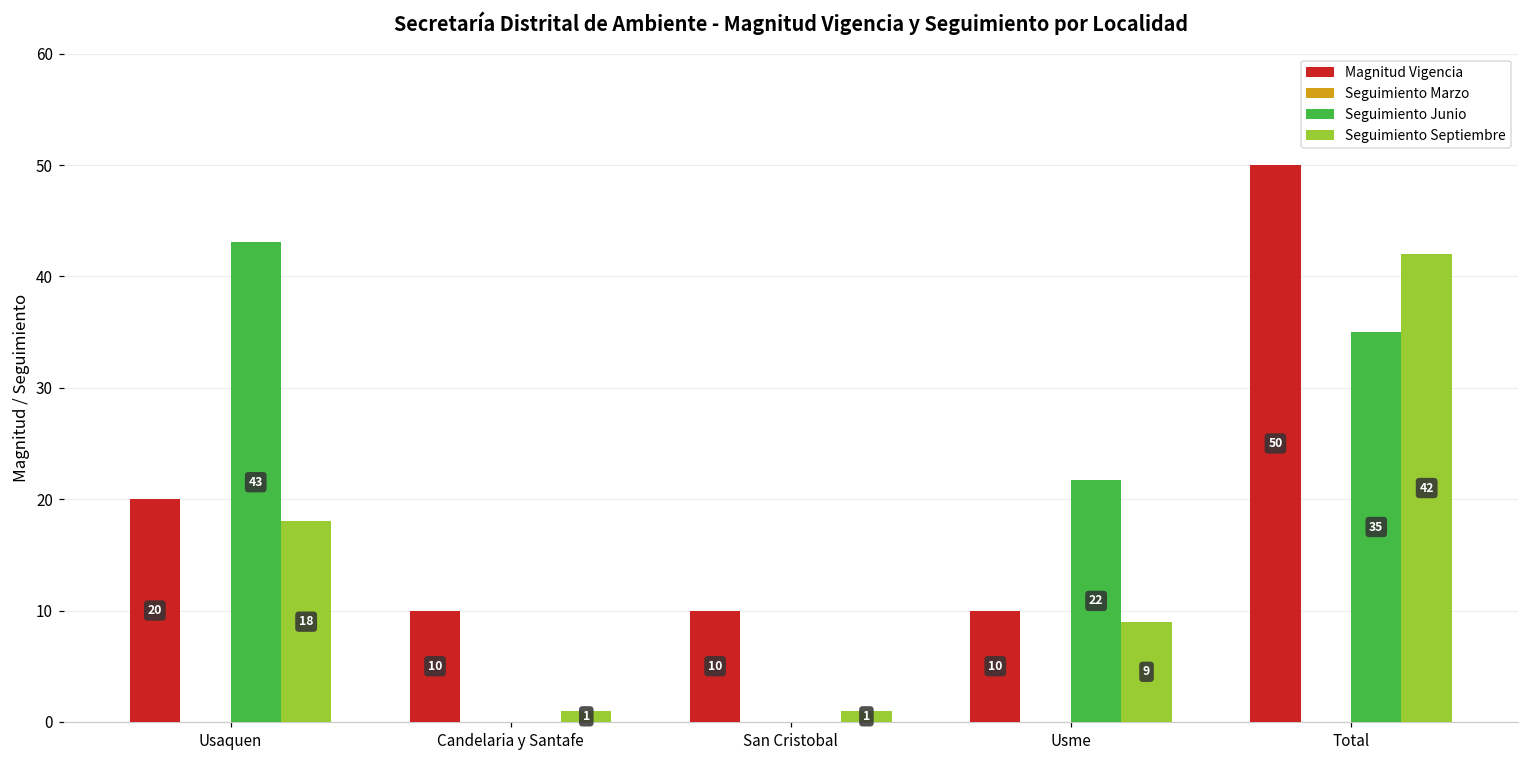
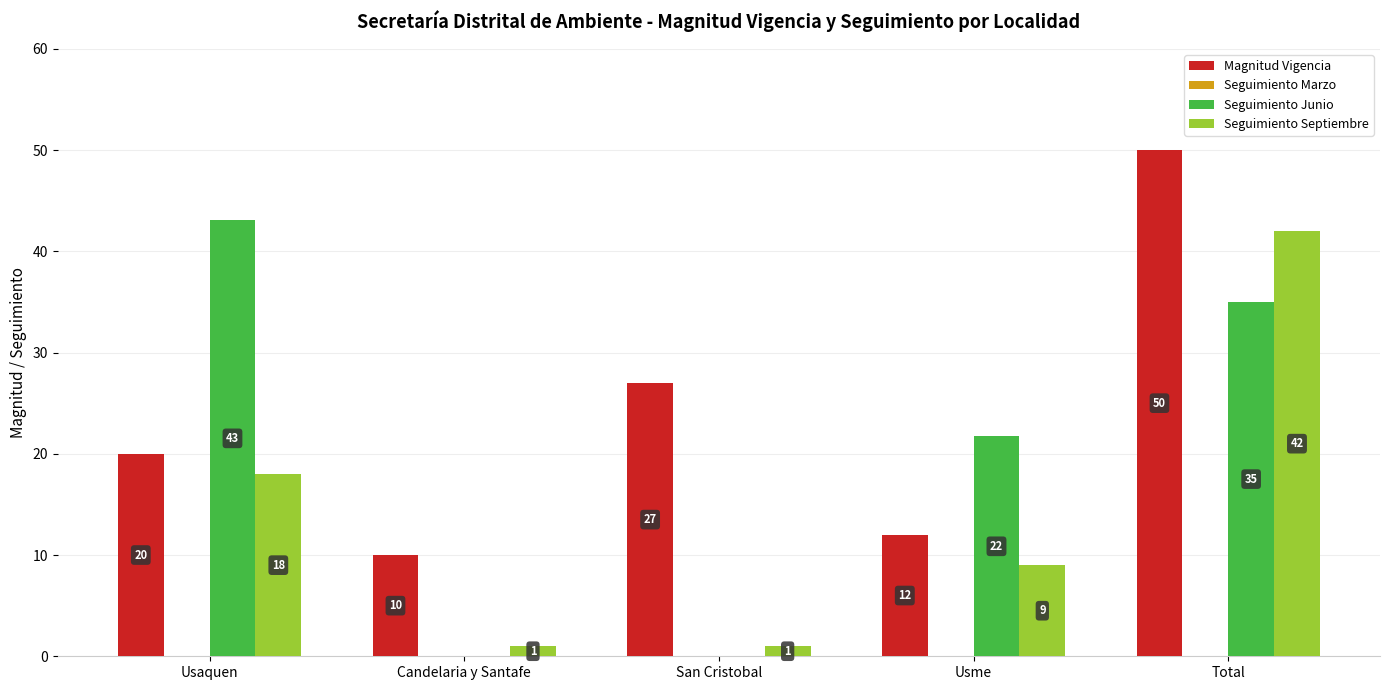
Magnitud Vigencia, San Cristobal: 10 -> 27
Magnitud Vigencia, Usme: 10 -> 12
